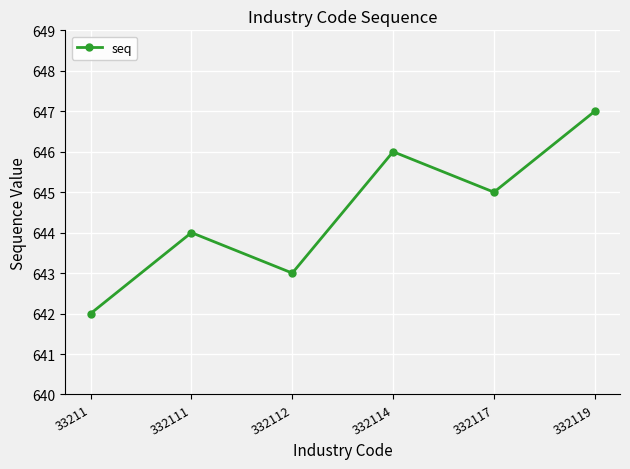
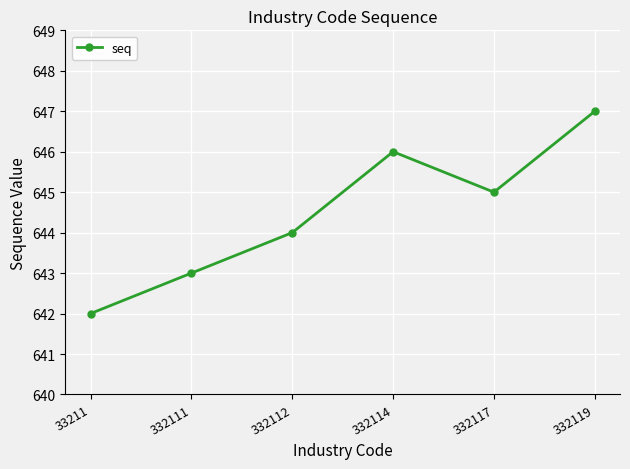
332111: 644 -> 643
332112: 643 -> 644
